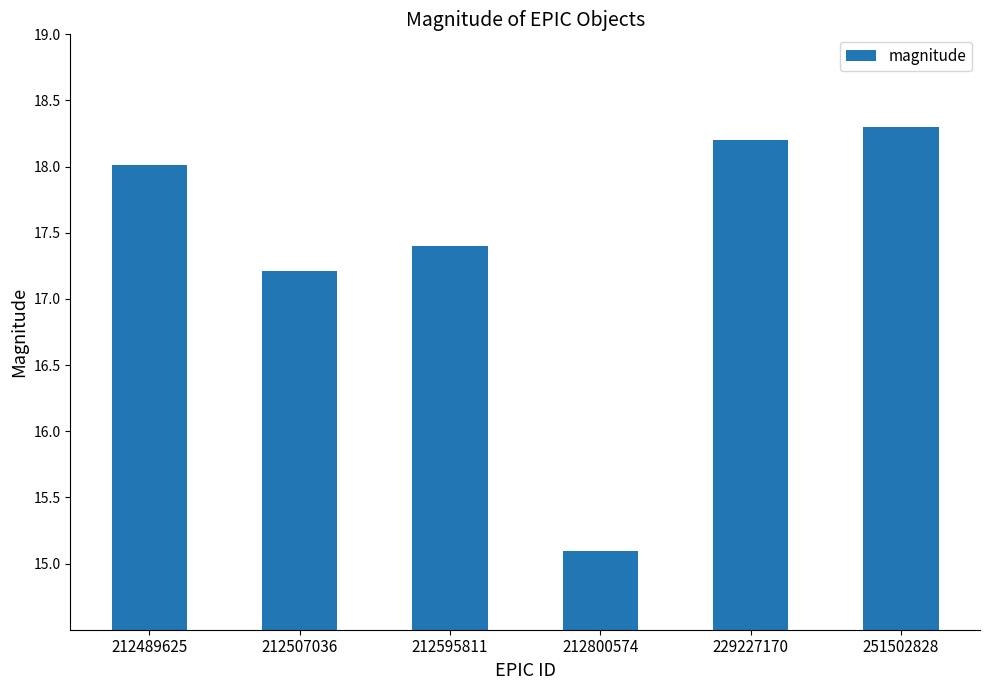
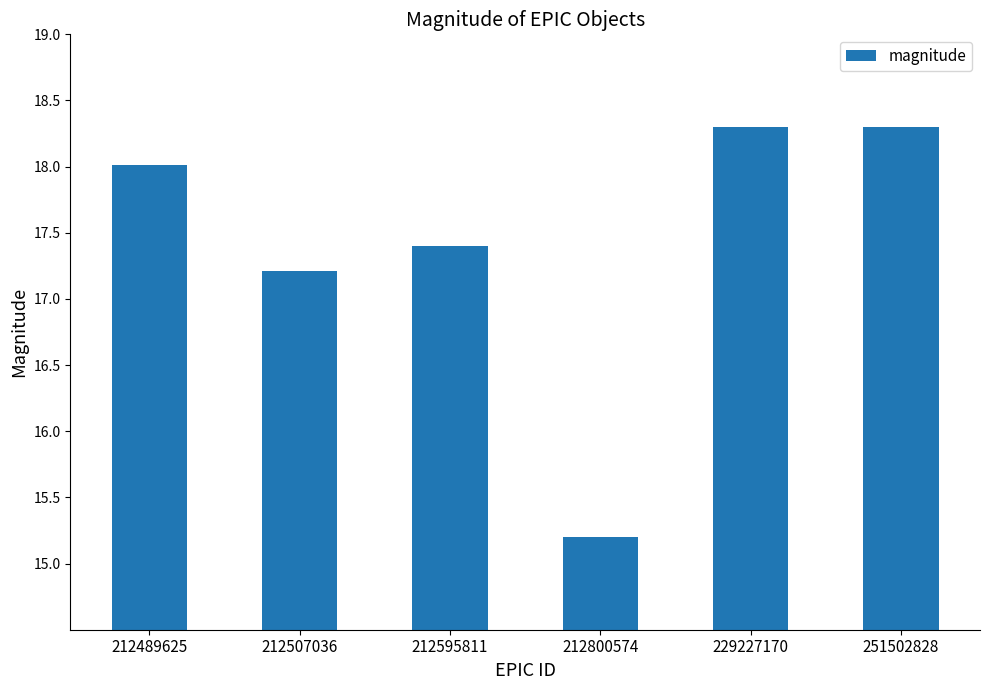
212800574: 15.09 -> 15.20
229227170: 18.2 -> 18.3
